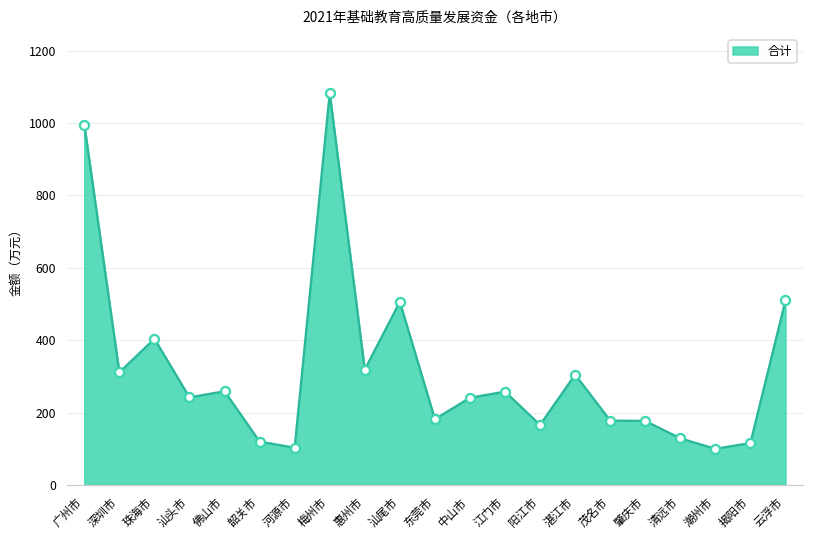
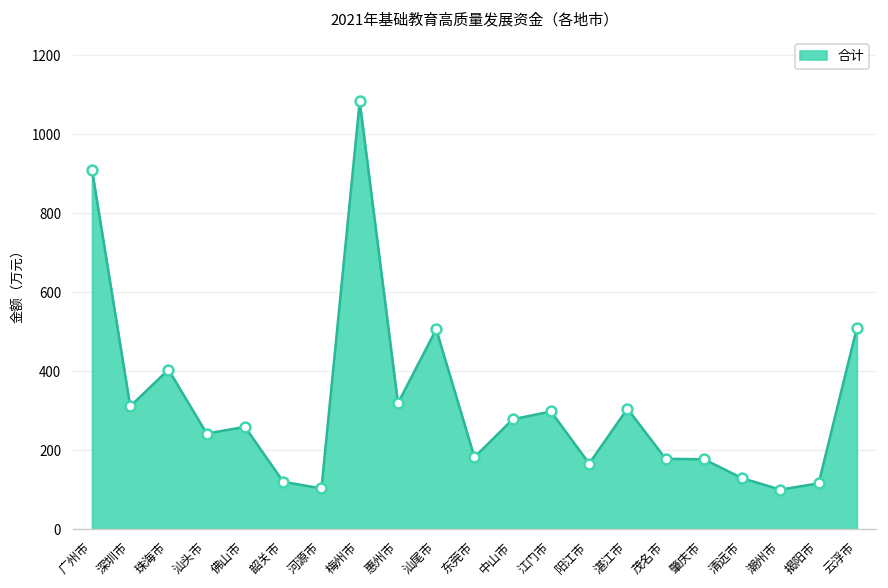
广州市: 1000 -> 910
中山市: 240 -> 280
江门市: 260 -> 300
